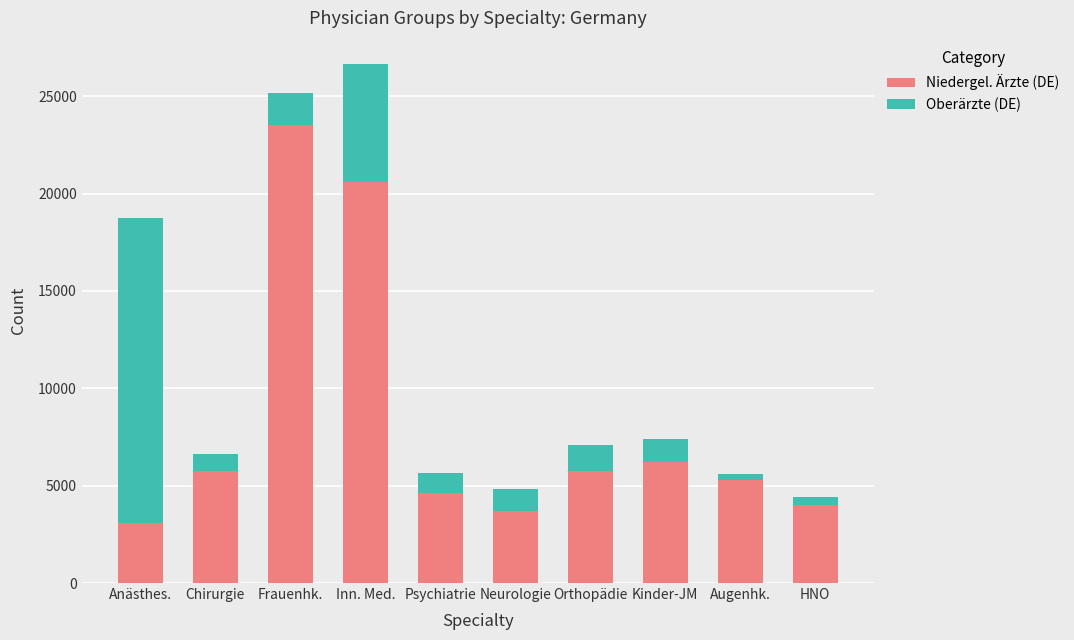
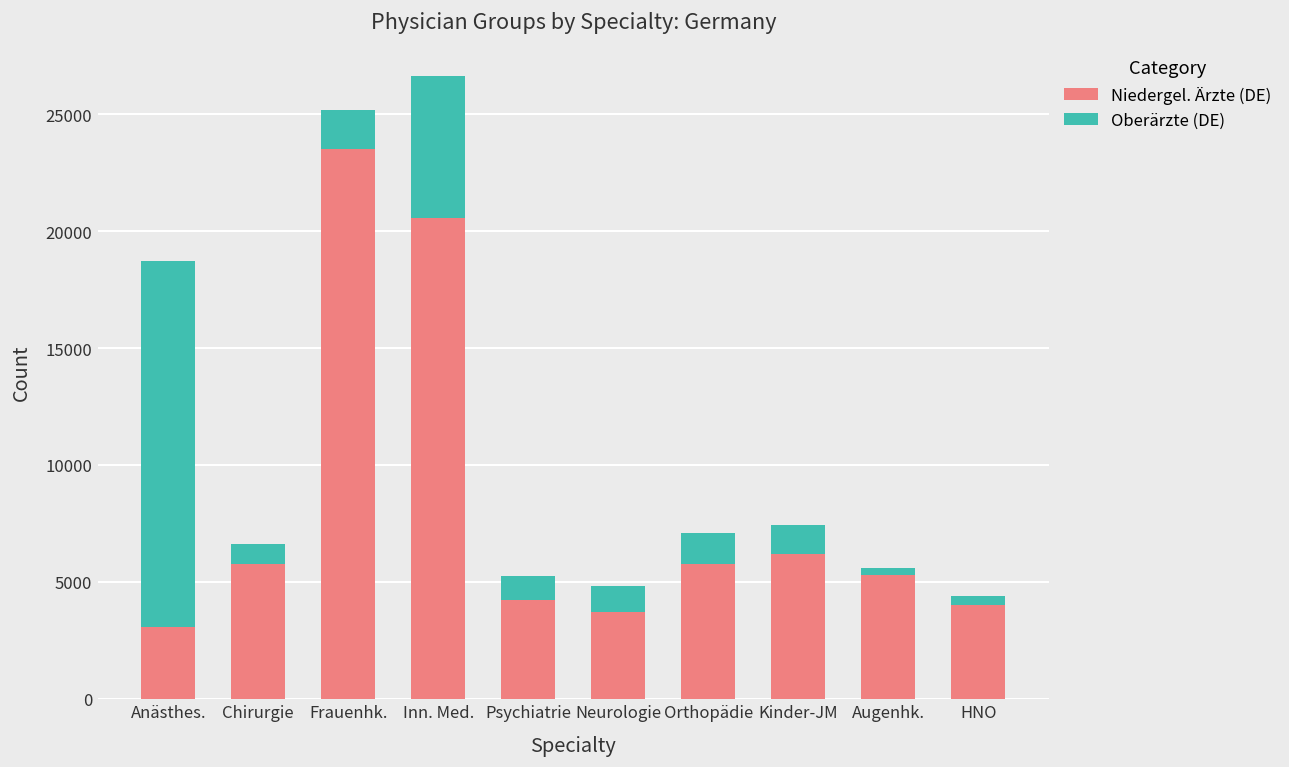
Niedergel. Ärzte (DE), Psychiatrie: 4600 -> 4200
